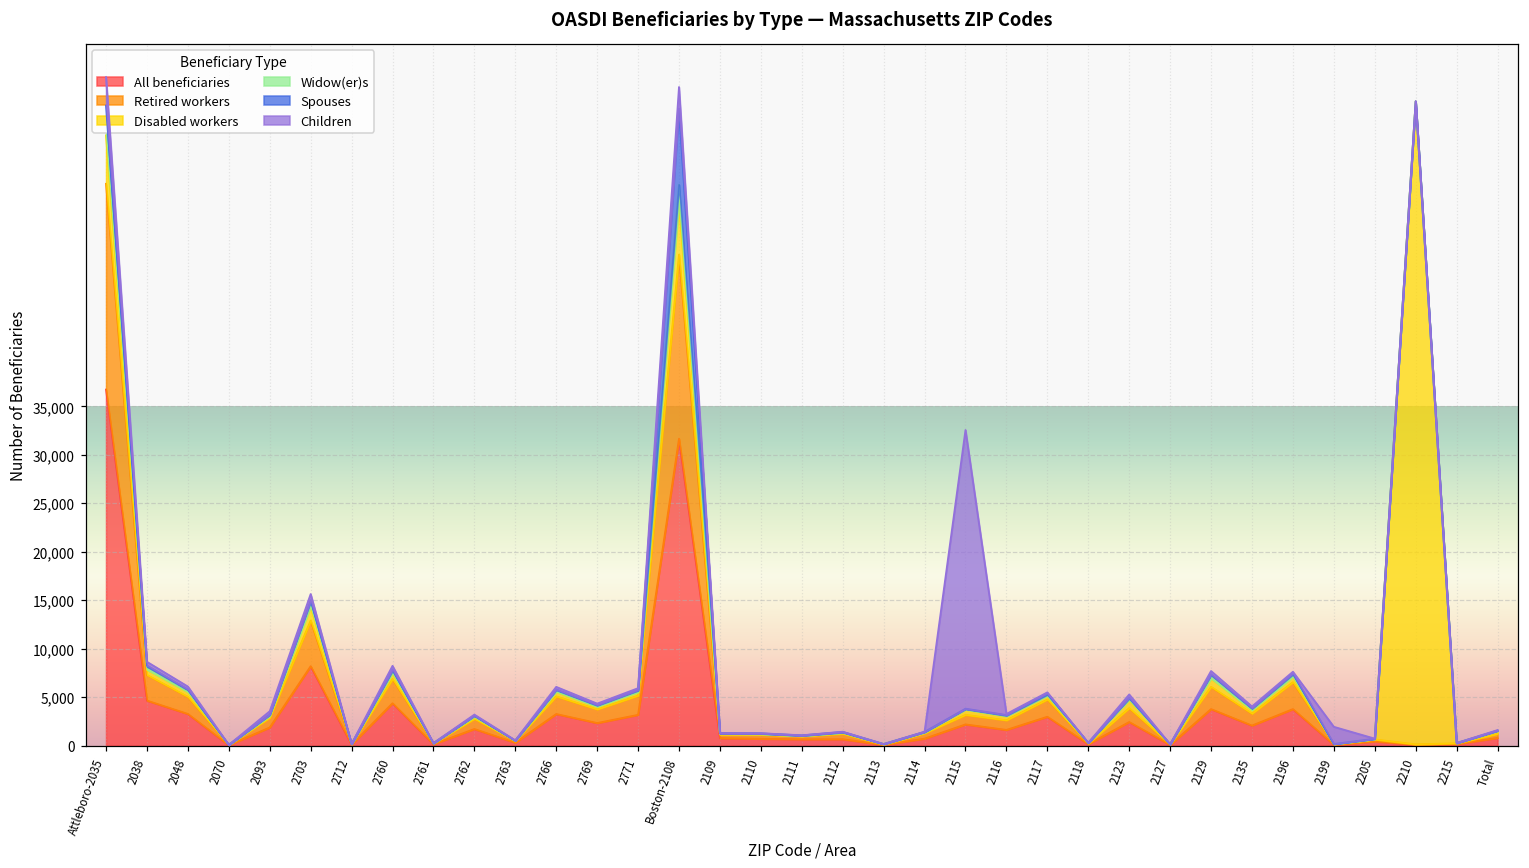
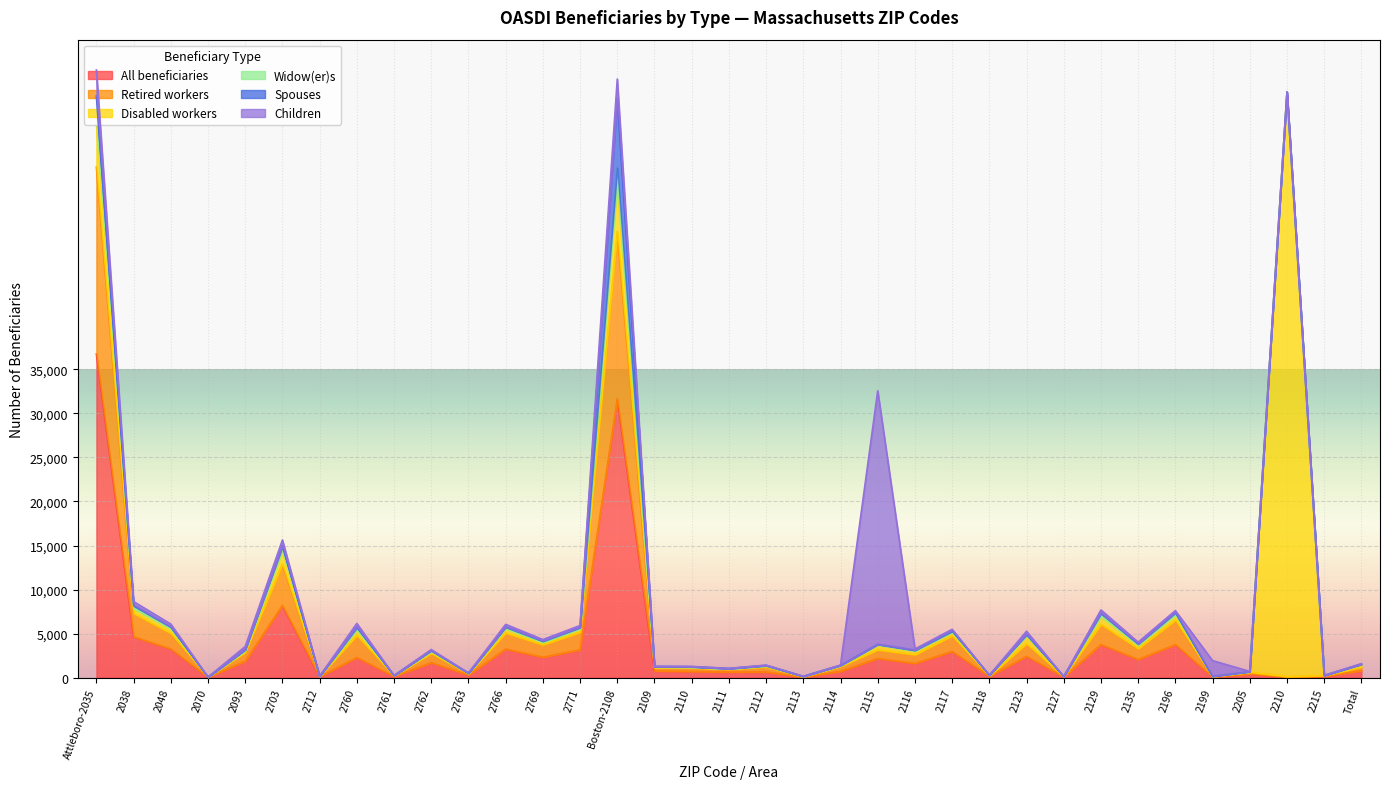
All beneficiaries, 2760: 4,000 -> 2,000
